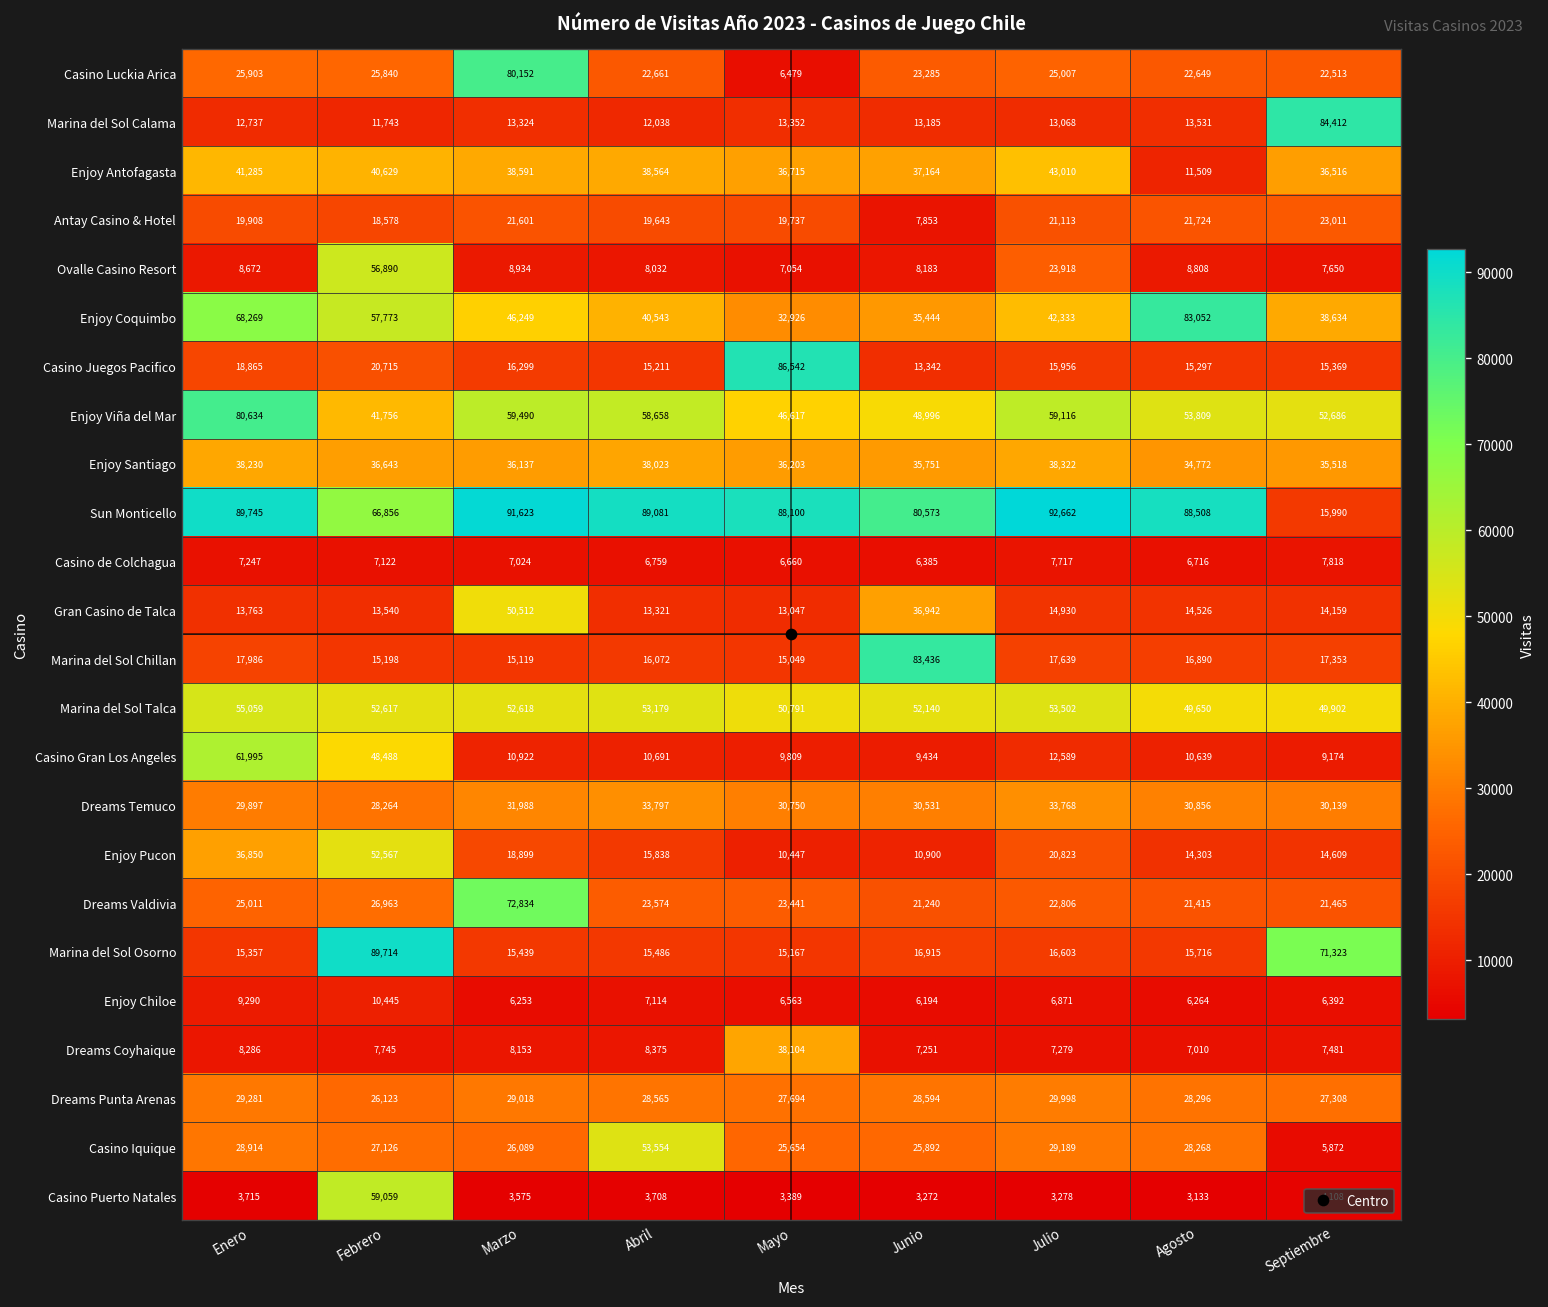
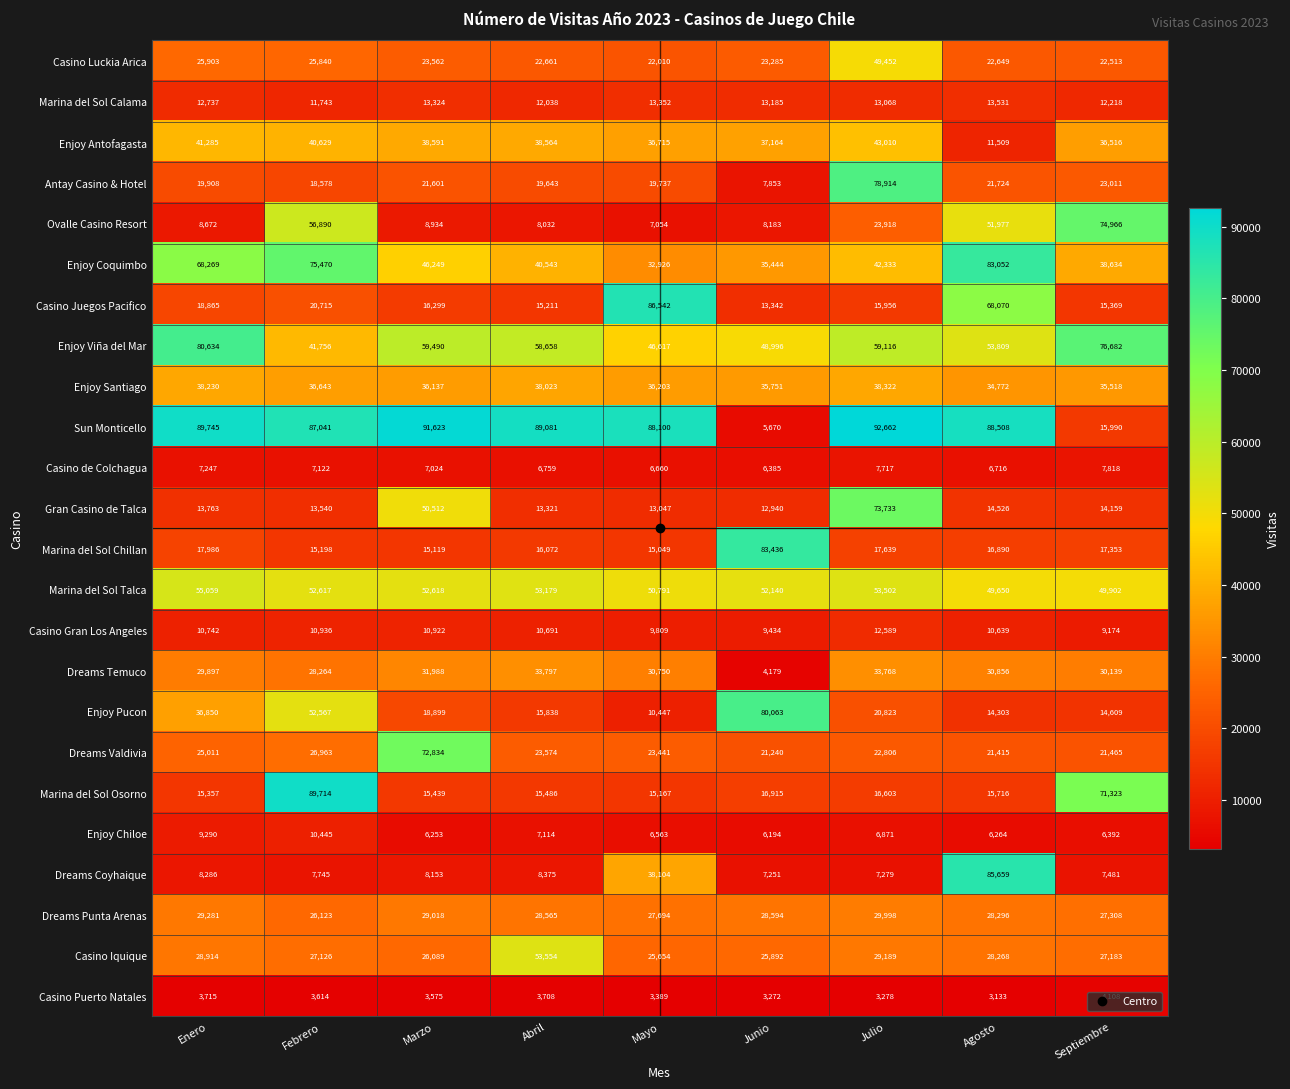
Casino Luckia Arica, Marzo: 80,152 -> 23,562
Casino Luckia Arica, Mayo: 6,479 -> 22,010
Casino Luckia Arica, Julio: 25,007 -> 49,452
Marina del Sol Calama, Septiembre: 84,412 -> 12,218
Antay Casino & Hotel, Julio: 21,113 -> 78,914
Ovalle Casino Resort, Agosto: 8,808 -> 51,977
Ovalle Casino Resort, Septiembre: 7,650 -> 74,966
Enjoy Coquimbo, Febrero: 57,773 -> 75,470
Casino Juegos Pacifico, Agosto: 15,297 -> 68,070
Enjoy Viña del Mar, Septiembre: 52,686 -> 76,682
Sun Monticello, Febrero: 66,856 -> 87,041
Sun Monticello, Junio: 80,573 -> 5,670
Gran Casino de Talca, Junio: 36,942 -> 12,940
Gran Casino de Talca, Julio: 14,930 -> 73,733
Casino Gran Los Angeles, Enero: 61,995 -> 10,742
Casino Gran Los Angeles, Febrero: 48,488 -> 10,936
Dreams Temuco, Junio: 30,531 -> 4,179
Enjoy Pucon, Junio: 10,900 -> 80,063
Dreams Coyhaique, Agosto: 7,010 -> 85,659
Casino Iquique, Septiembre: 5,872 -> 27,183
Casino Puerto Natales, Febrero: 59,059 -> 3,614
